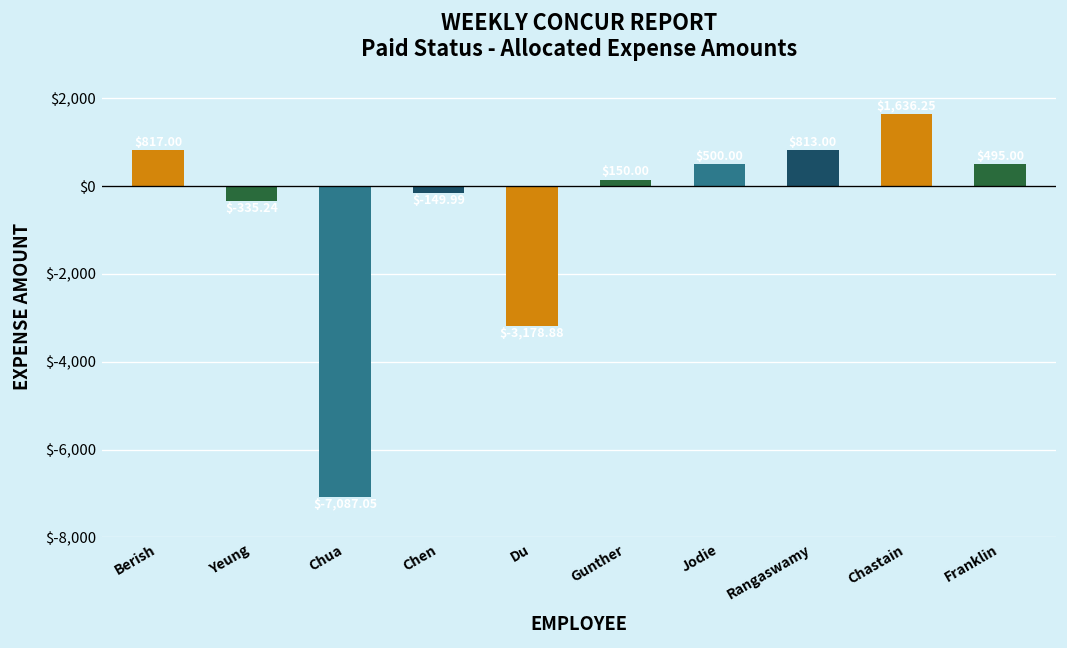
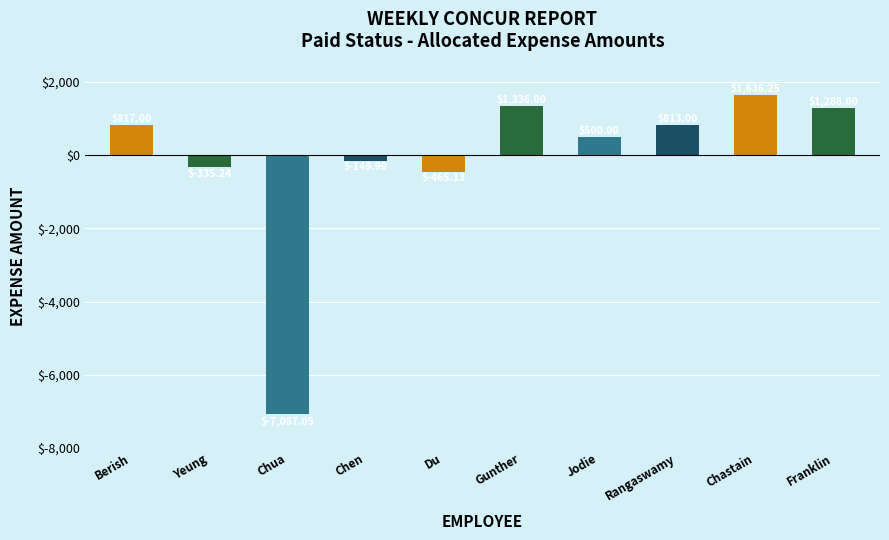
Du: $-3,200 -> $-500
Gunther: $200 -> $1,300
Franklin: $500 -> $1,300
